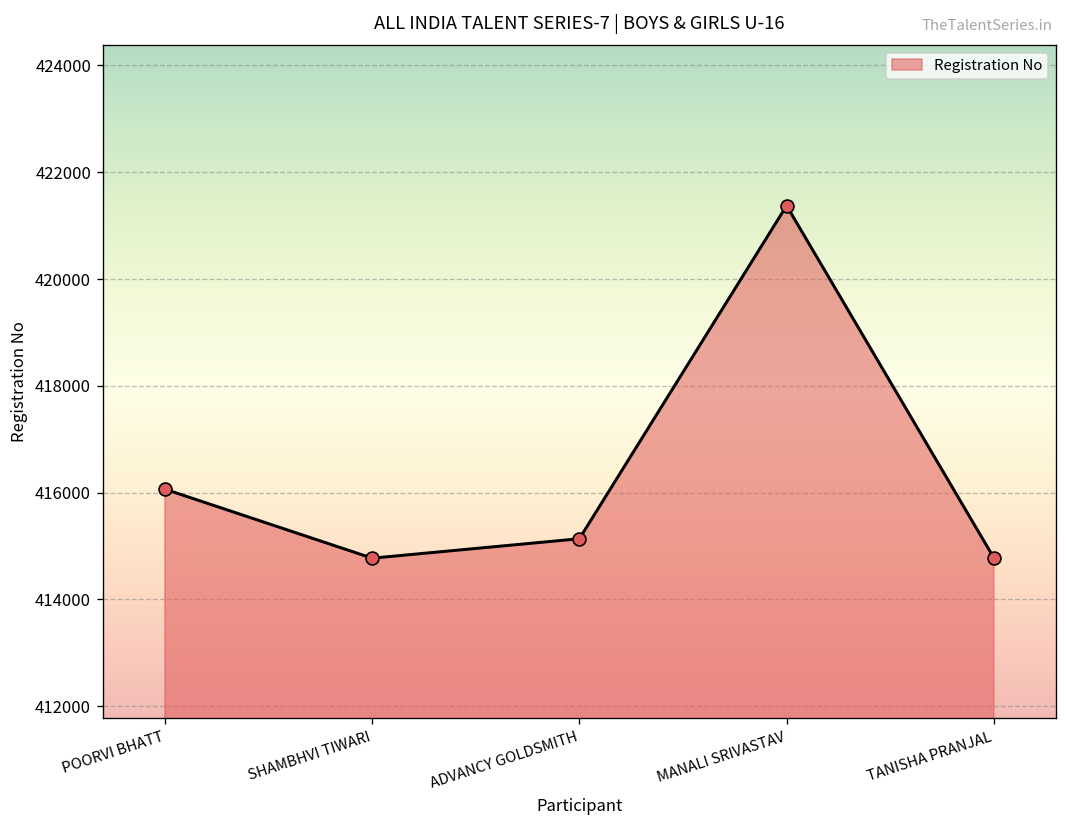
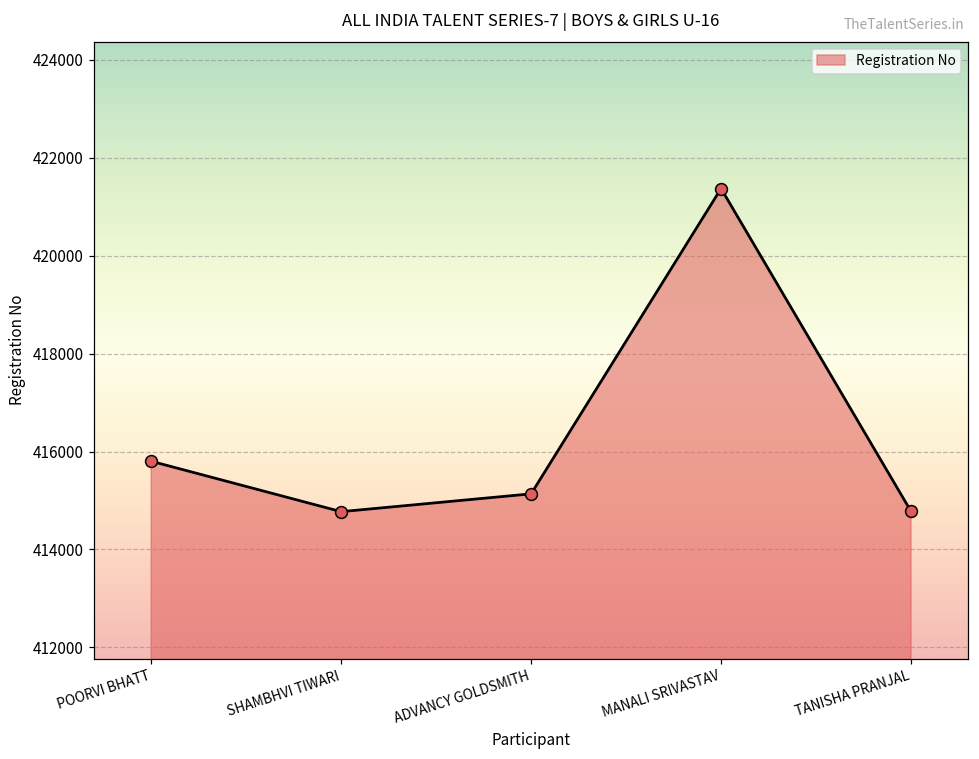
POORVI BHATT: 416100 -> 415800
